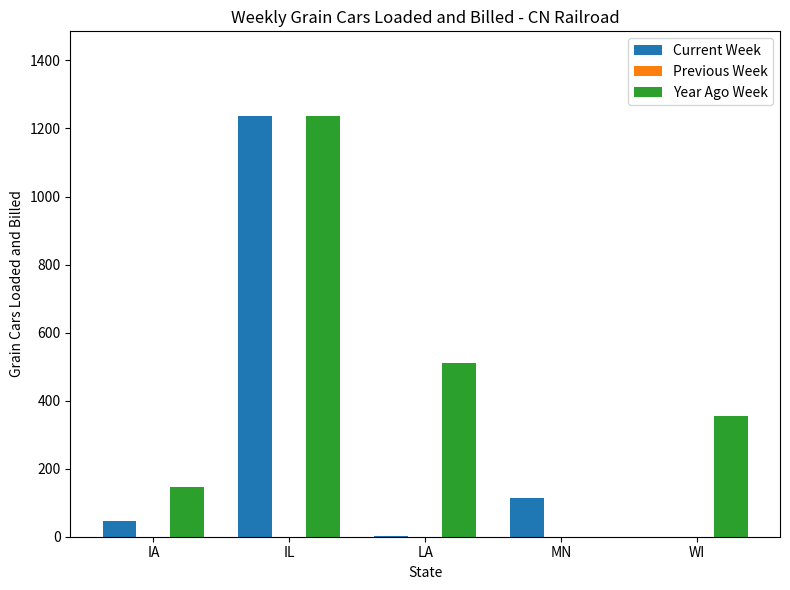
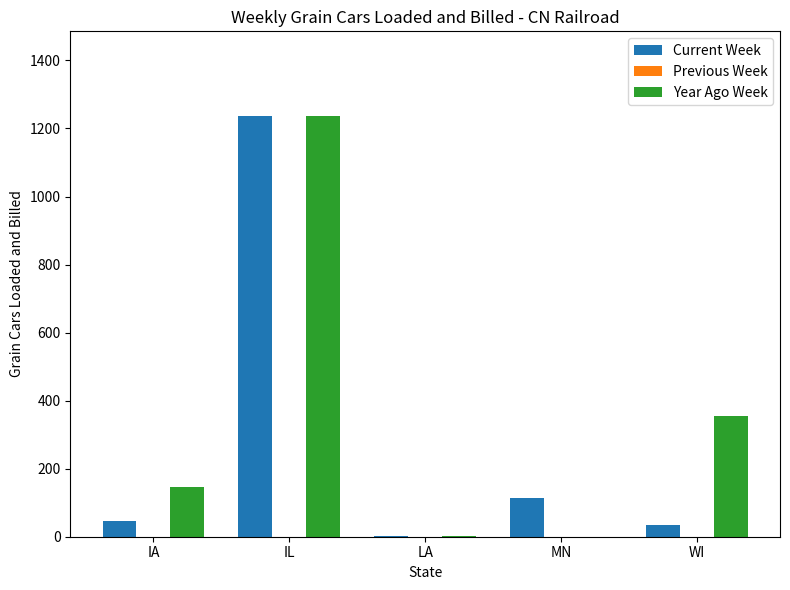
Year Ago Week, LA: 510 -> 0
Current Week, WI: 0 -> 30
